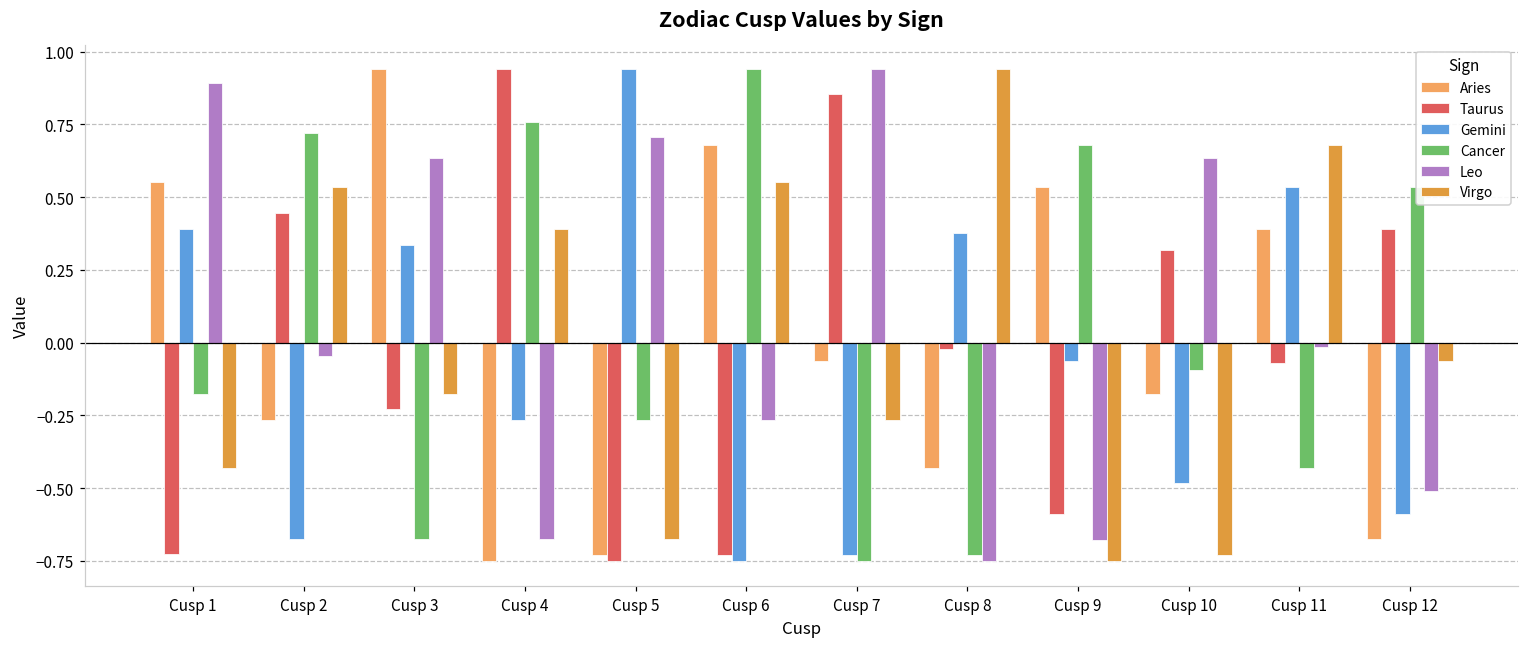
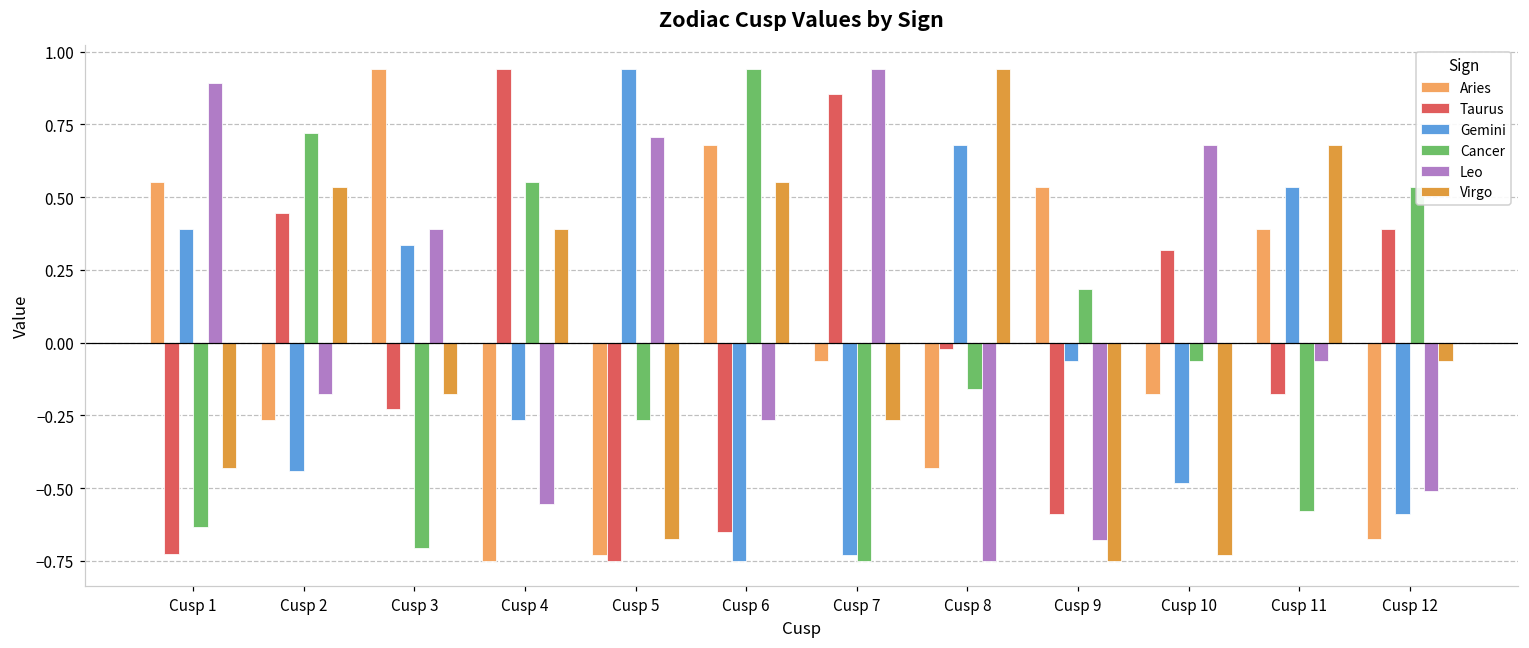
Cancer, Cusp 1: -0.18 -> -0.64
Gemini, Cusp 2: -0.68 -> -0.44
Leo, Cusp 2: -0.04 -> -0.18
Cancer, Cusp 3: -0.68 -> -0.71
Leo, Cusp 3: 0.63 -> 0.39
Cancer, Cusp 4: 0.76 -> 0.55
Leo, Cusp 4: -0.68 -> -0.55
Taurus, Cusp 6: -0.73 -> -0.65
Gemini, Cusp 8: 0.38 -> 0.68
Cancer, Cusp 8: -0.73 -> -0.16
Cancer, Cusp 9: 0.68 -> 0.18
Cancer, Cusp 10: -0.09 -> -0.06
Leo, Cusp 10: 0.64 -> 0.68
Taurus, Cusp 11: -0.07 -> -0.18
Cancer, Cusp 11: -0.43 -> -0.58
Leo, Cusp 11: -0.02 -> -0.06
